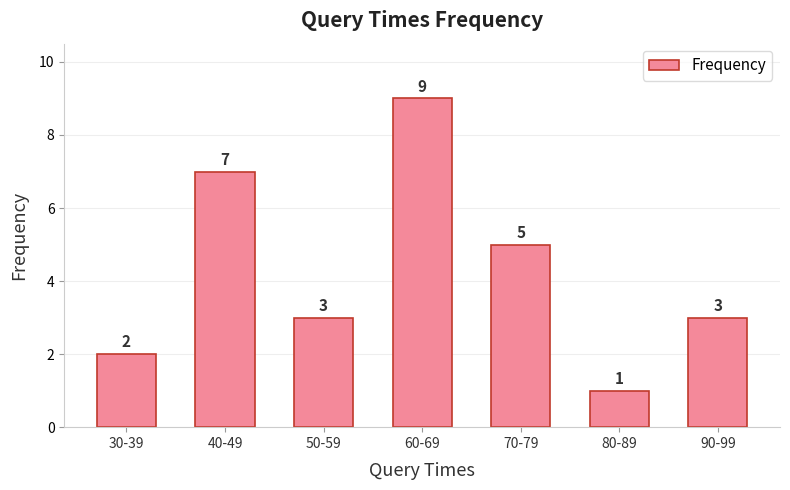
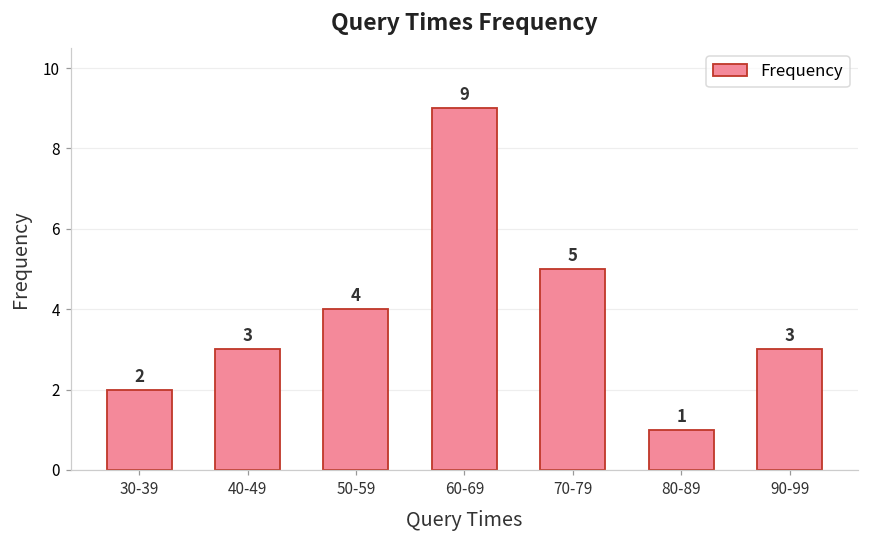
40-49: 7 -> 3
50-59: 3 -> 4
